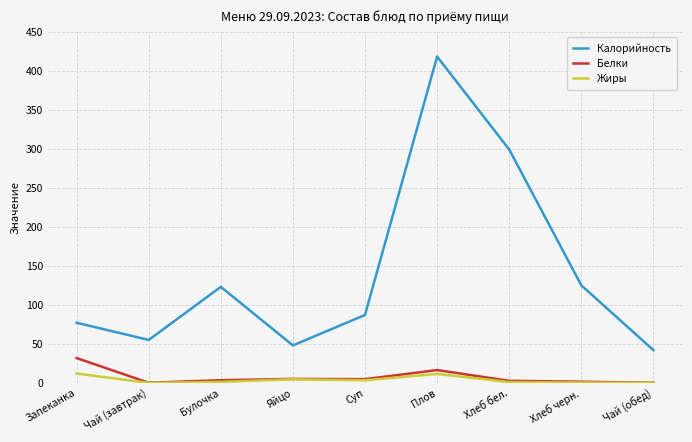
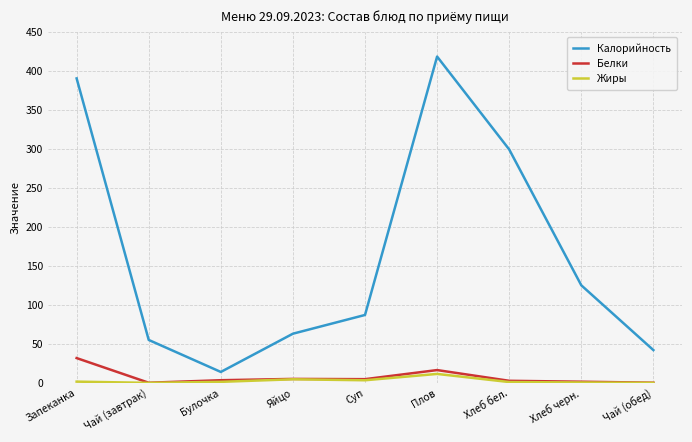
Калорийность, Запеканка: 80 -> 390
Жиры, Запеканка: 10 -> 0
Калорийность, Булочка: 120 -> 10
Калорийность, Яйцо: 50 -> 60
